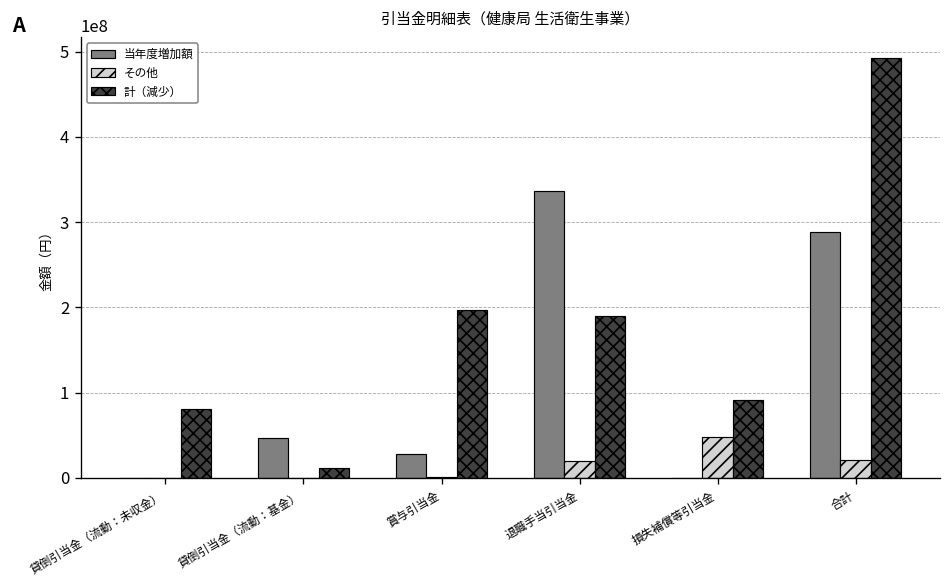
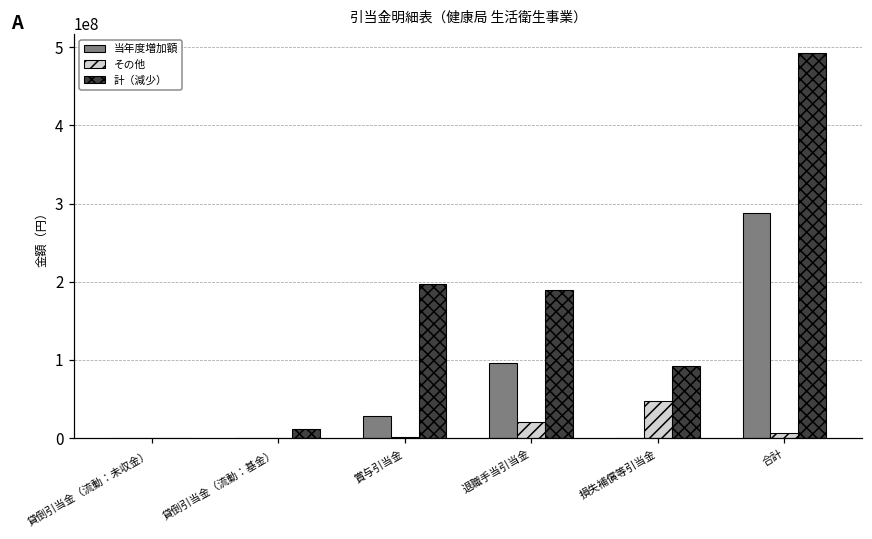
計（減少）, 貸倒引当金（流動：未収金）: 80000000 -> 0
当年度増加額, 貸倒引当金（流動：基金）: 50000000 -> 0
当年度増加額, 退職手当引当金: 340000000 -> 100000000
その他, 合計: 20000000 -> 10000000
